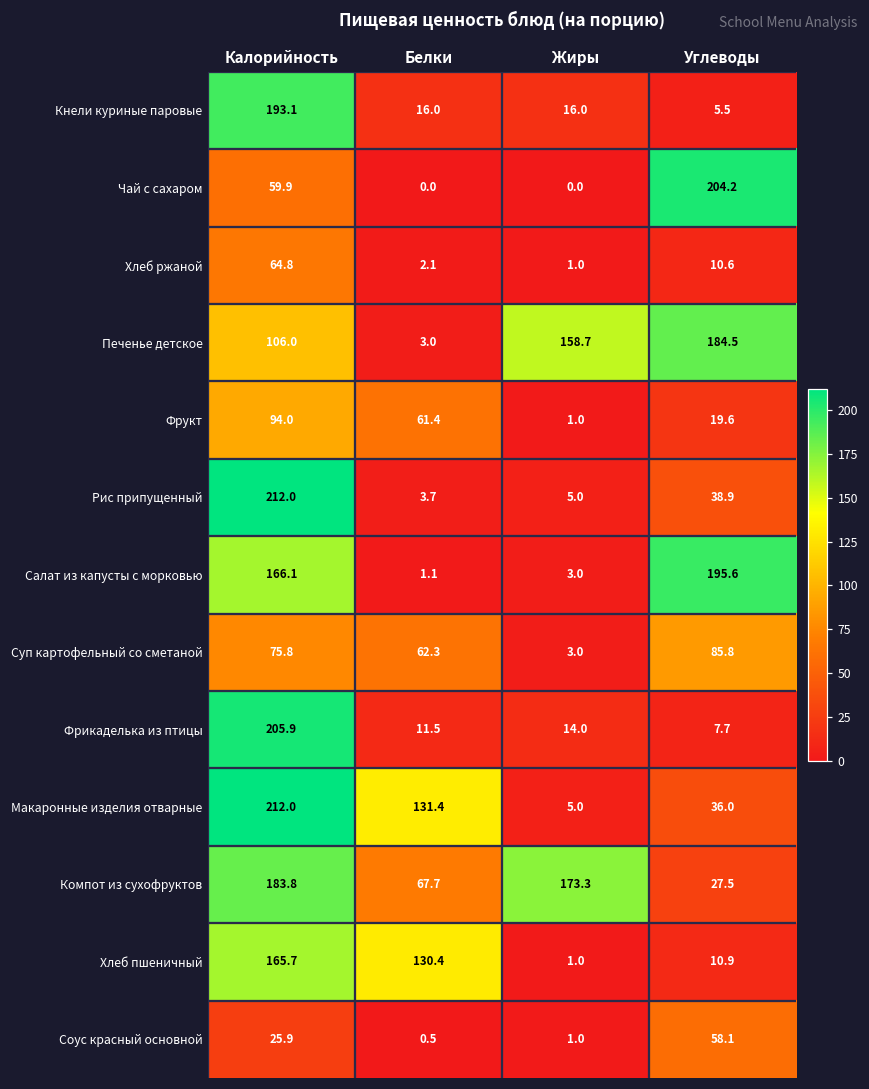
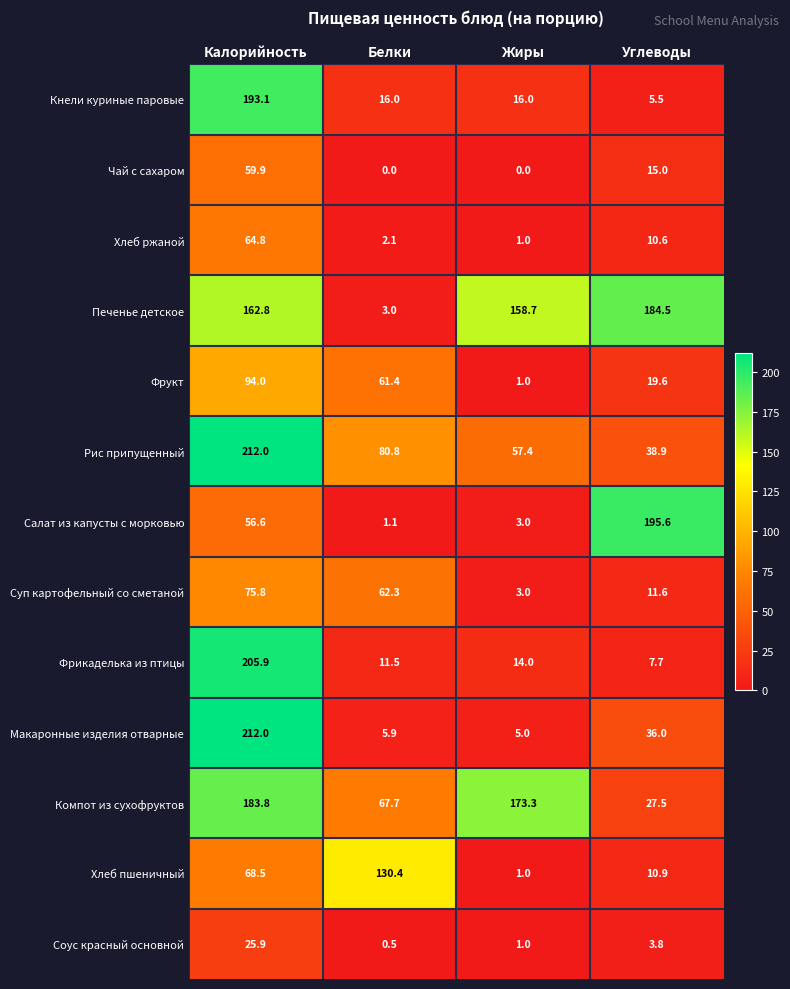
Чай с сахаром, Углеводы: 204.2 -> 15.0
Печенье детское, Калорийность: 106.0 -> 162.8
Рис припущенный, Белки: 3.7 -> 80.8
Рис припущенный, Жиры: 5.0 -> 57.4
Салат из капусты с морковью, Калорийность: 166.1 -> 56.6
Суп картофельный со сметаной, Углеводы: 85.8 -> 11.6
Макаронные изделия отварные, Белки: 131.4 -> 5.9
Хлеб пшеничный, Калорийность: 165.7 -> 68.5
Соус красный основной, Углеводы: 58.1 -> 3.8
